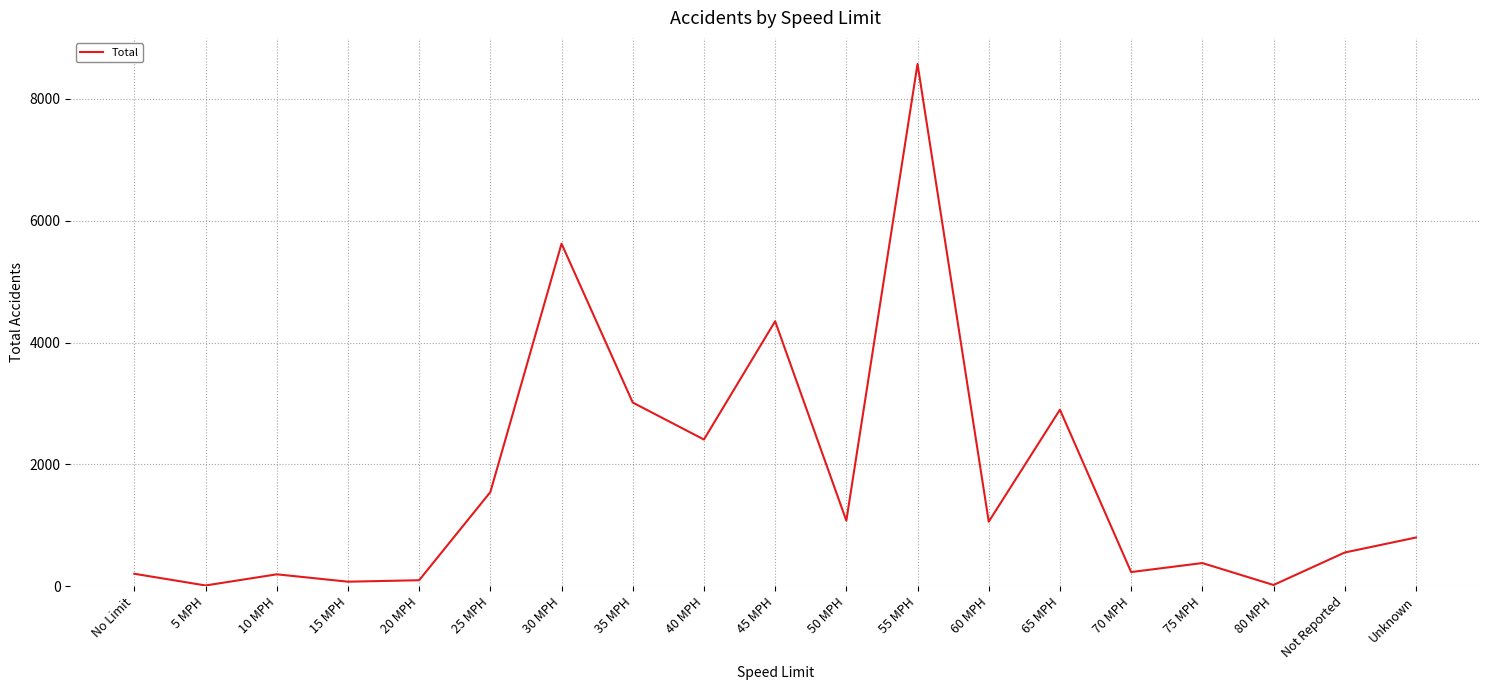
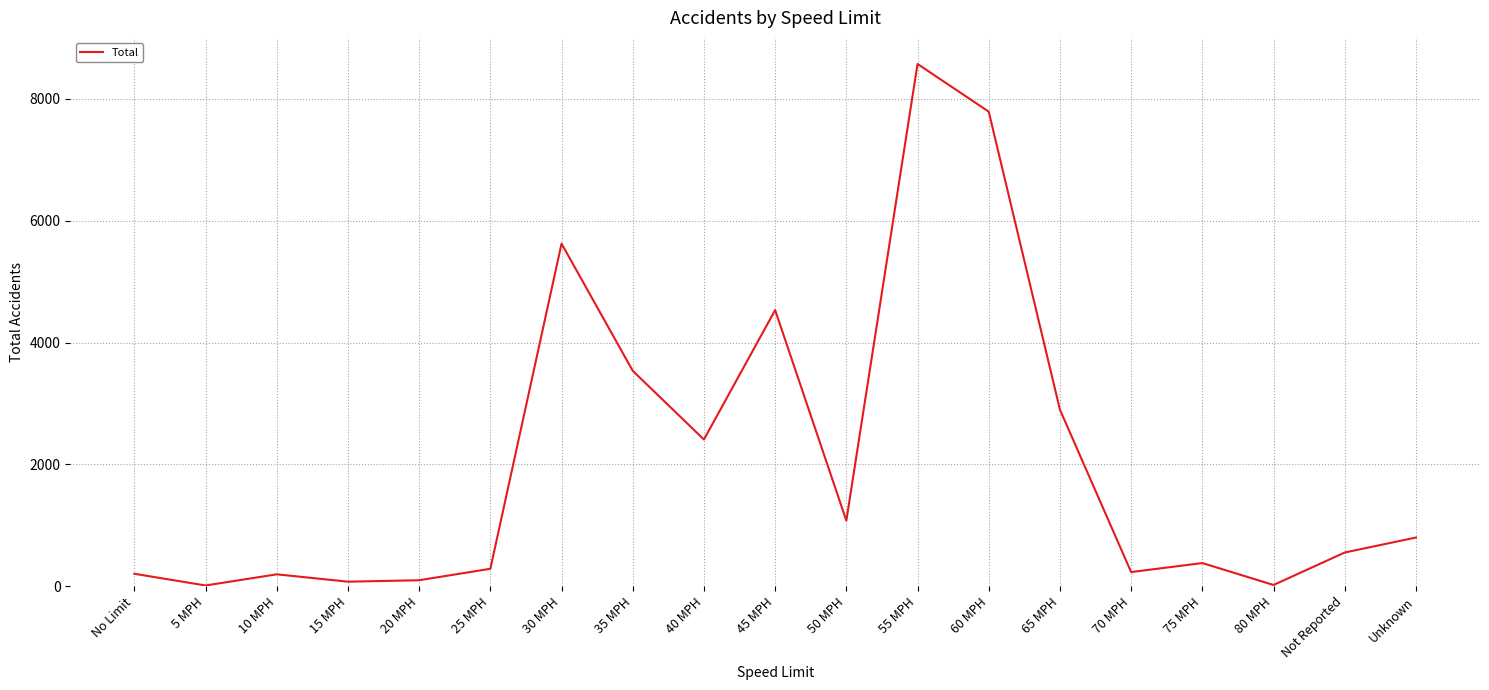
25 MPH: 1500 -> 300
35 MPH: 3000 -> 3500
45 MPH: 4400 -> 4500
60 MPH: 1100 -> 7800
